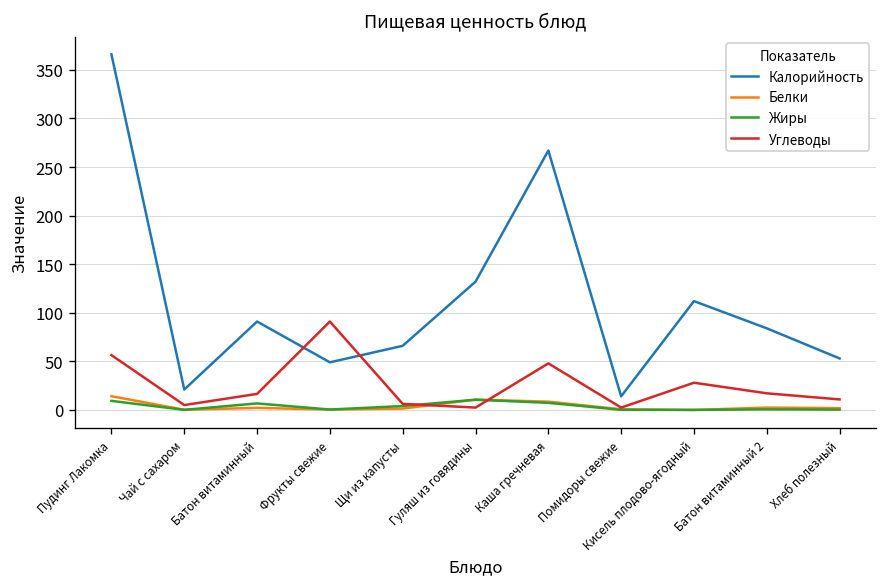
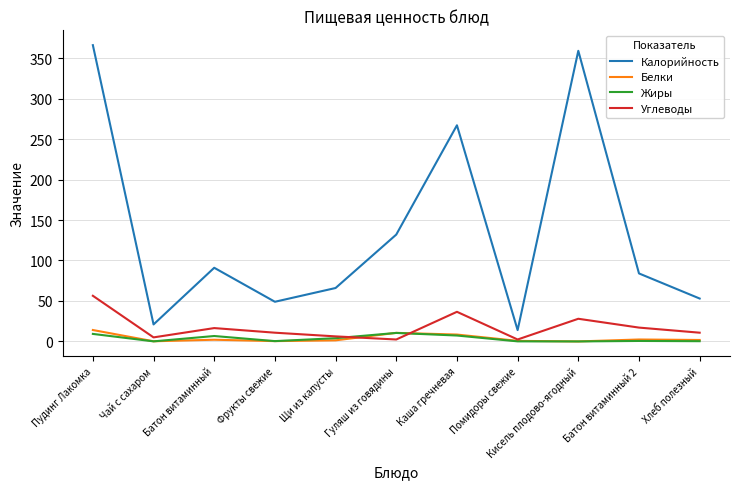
Углеводы, Фрукты свежие: 90 -> 10
Углеводы, Каша гречневая: 50 -> 40
Калорийность, Кисель плодово-ягодный: 110 -> 360
